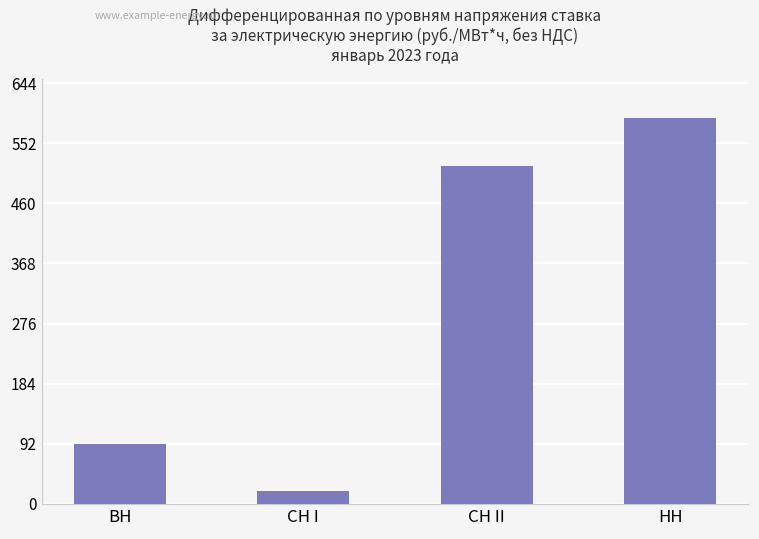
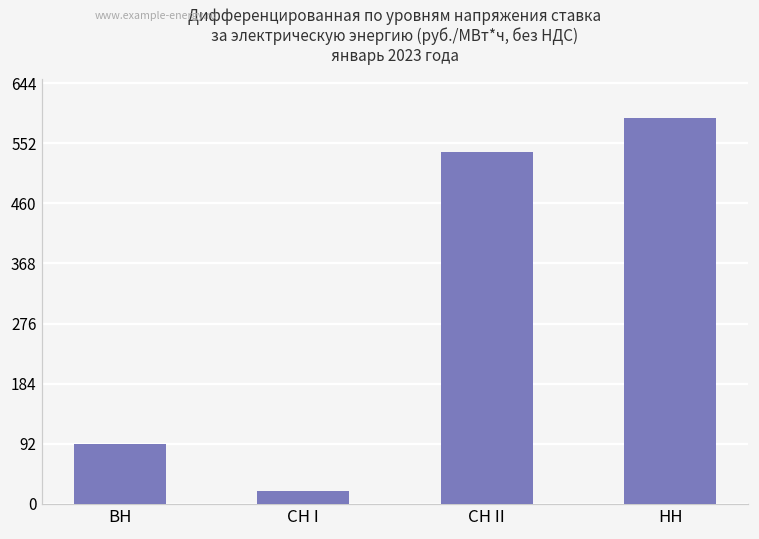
СН II: 520 -> 540
